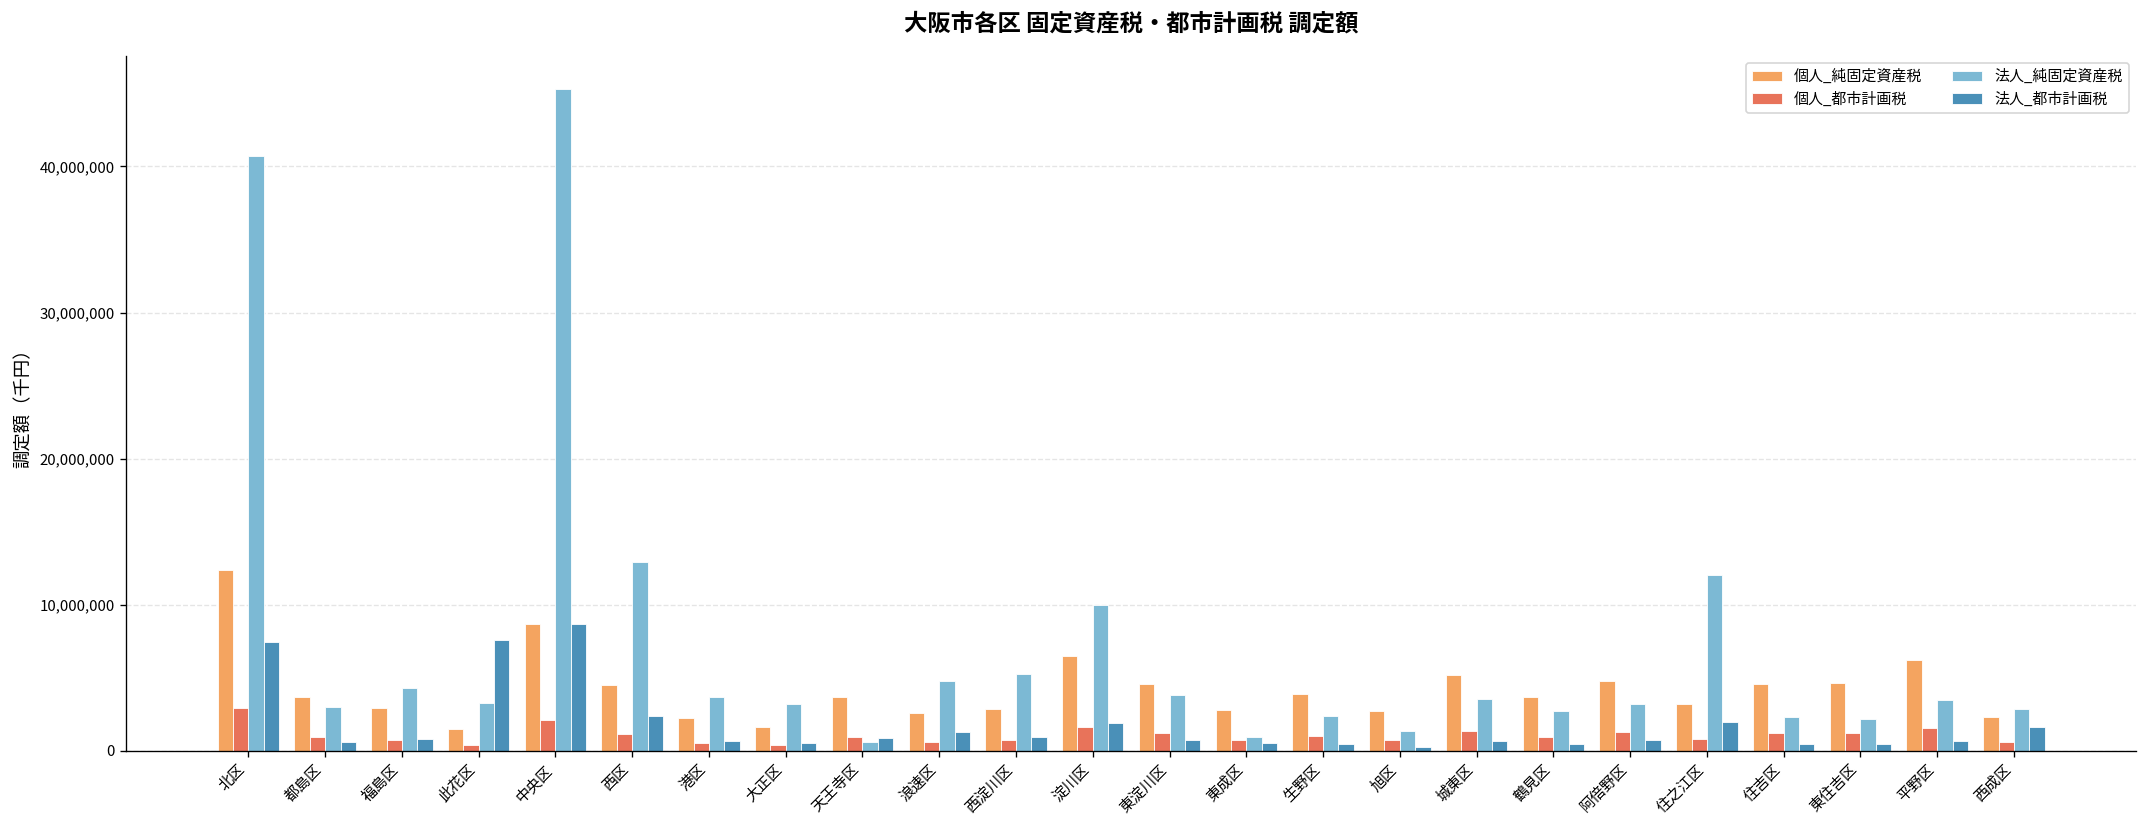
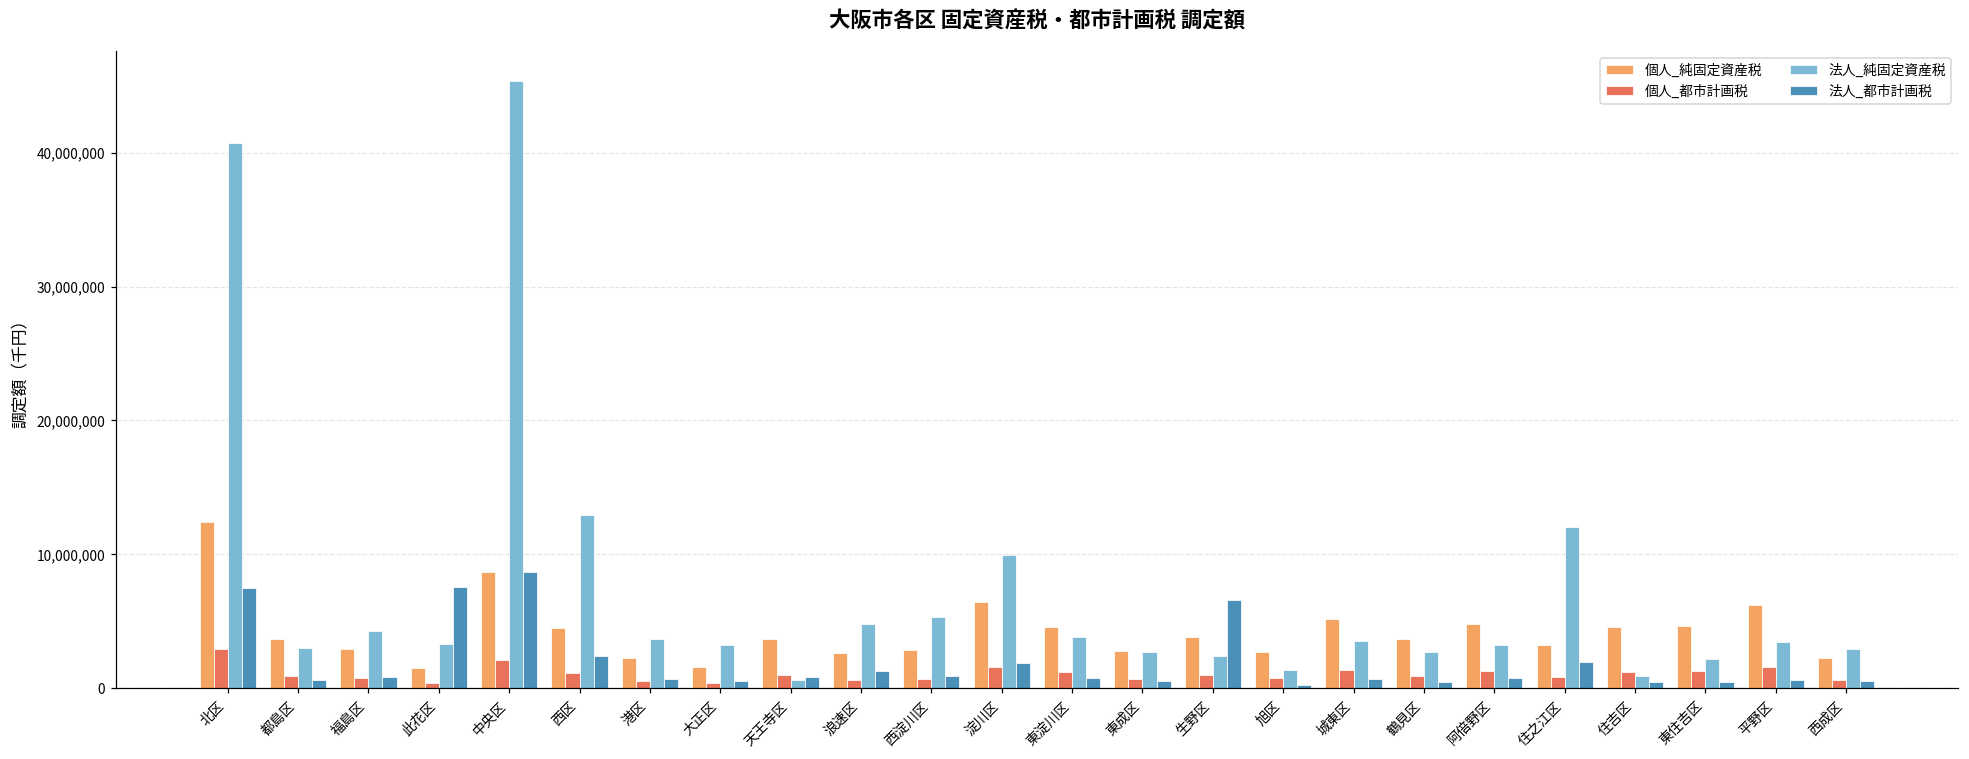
法人_純固定資産税, 東成区: 900,000 -> 2,700,000
法人_都市計画税, 生野区: 500,000 -> 6,600,000
法人_純固定資産税, 住吉区: 2,300,000 -> 900,000
法人_都市計画税, 西成区: 1,600,000 -> 600,000
